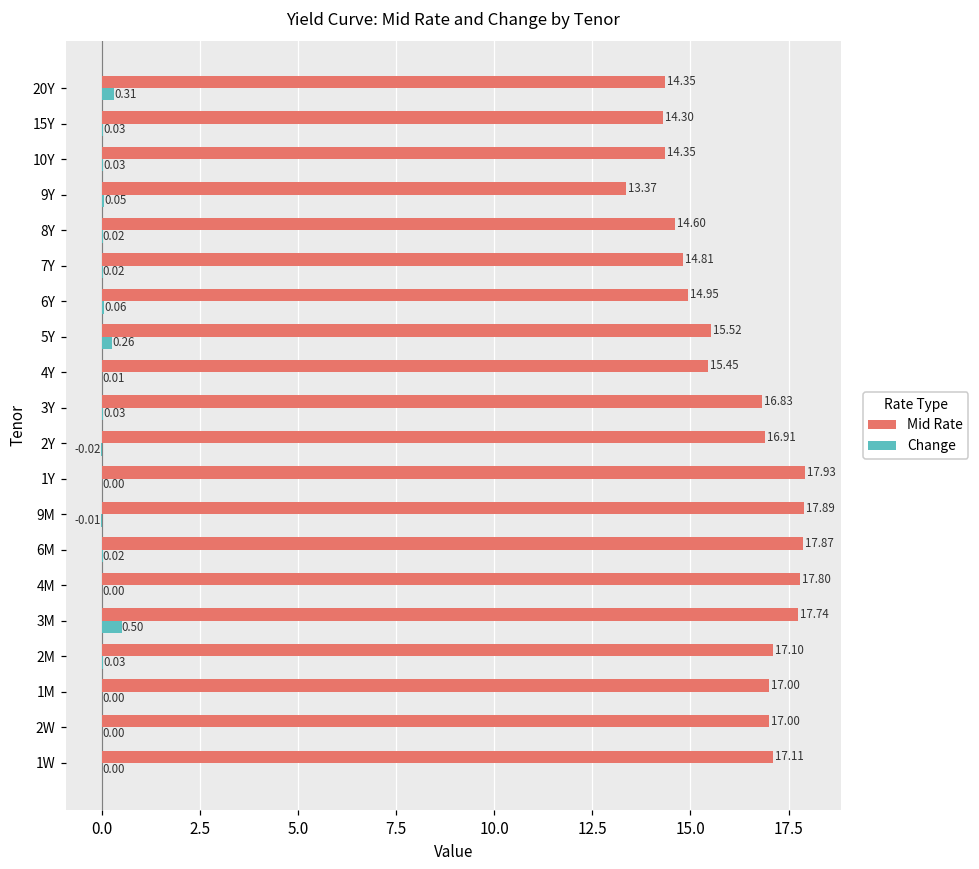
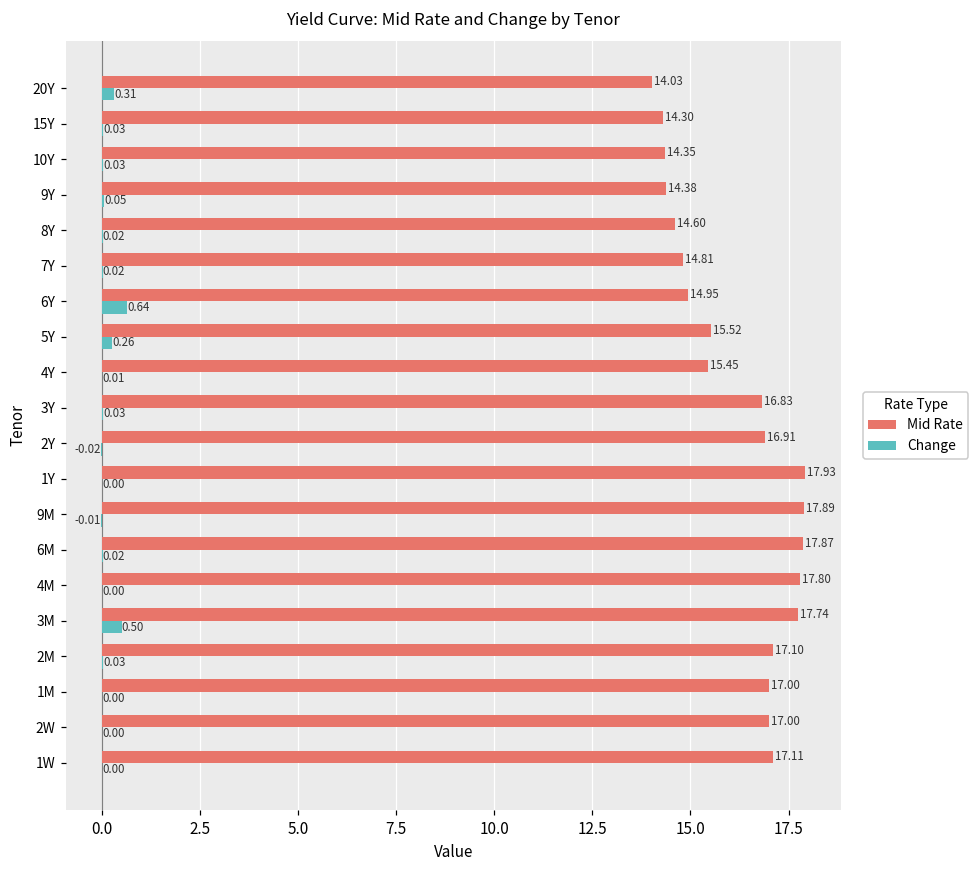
Mid Rate, 20Y: 14.35 -> 14.03
Mid Rate, 9Y: 13.37 -> 14.38
Change, 6Y: 0.06 -> 0.64
